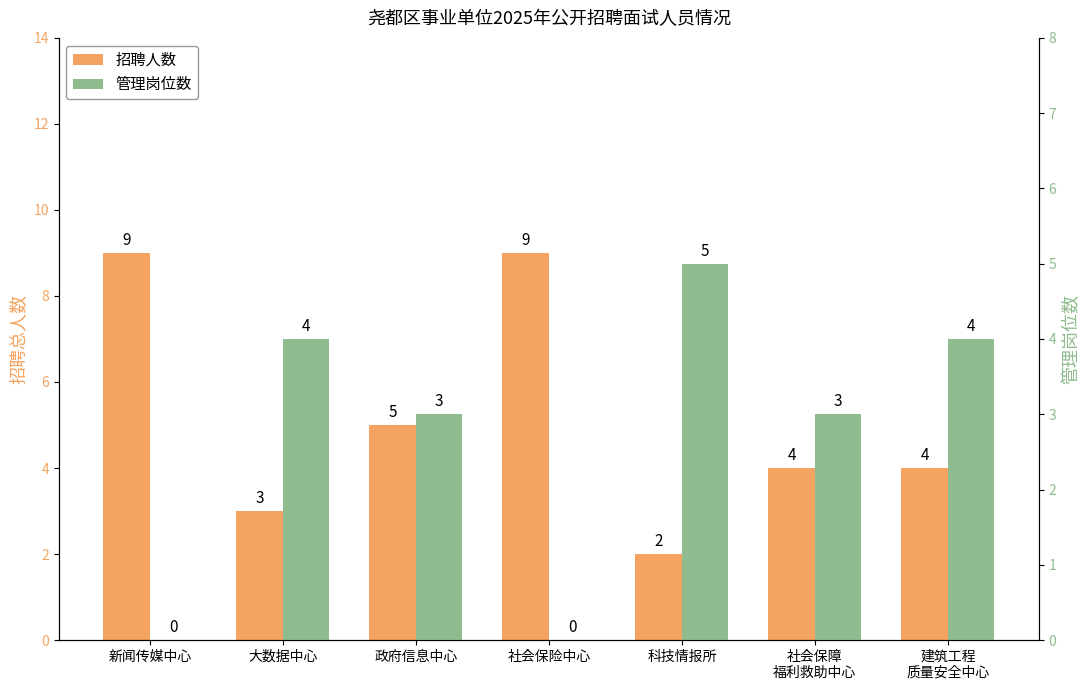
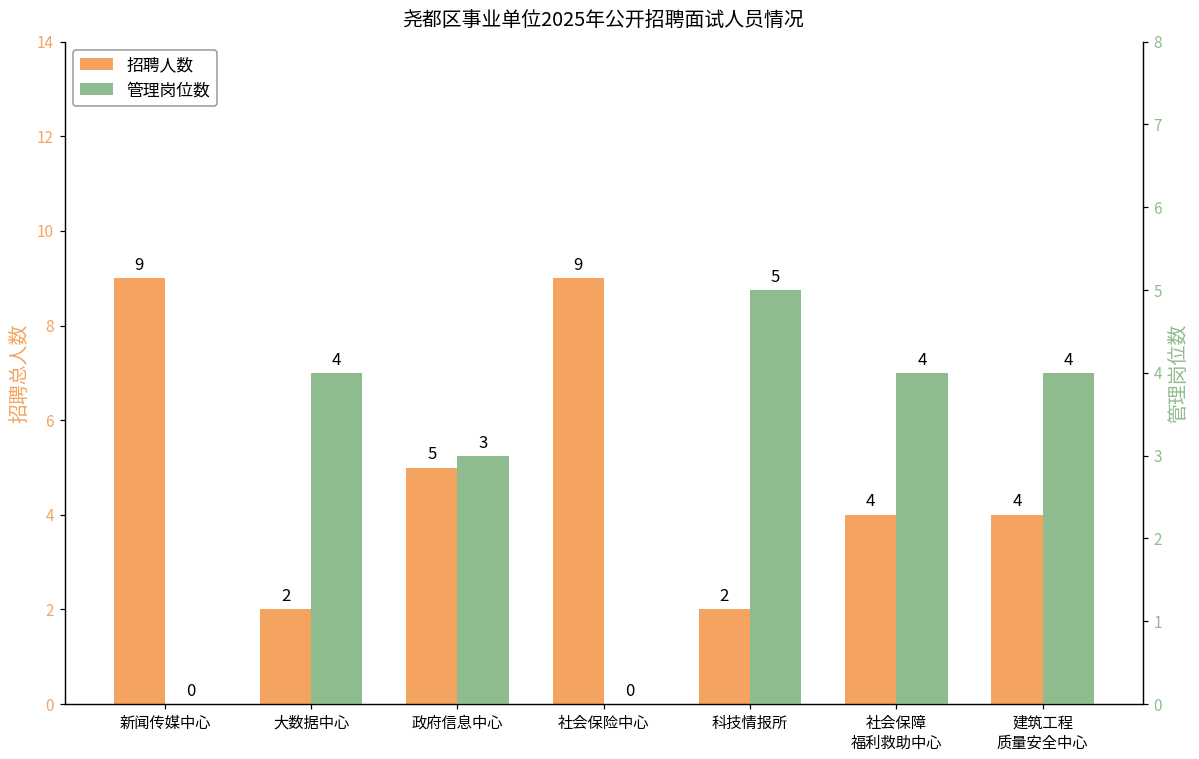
招聘人数, 大数据中心: 3 -> 2
管理岗位数, 社会保障 福利救助中心: 3 -> 4
